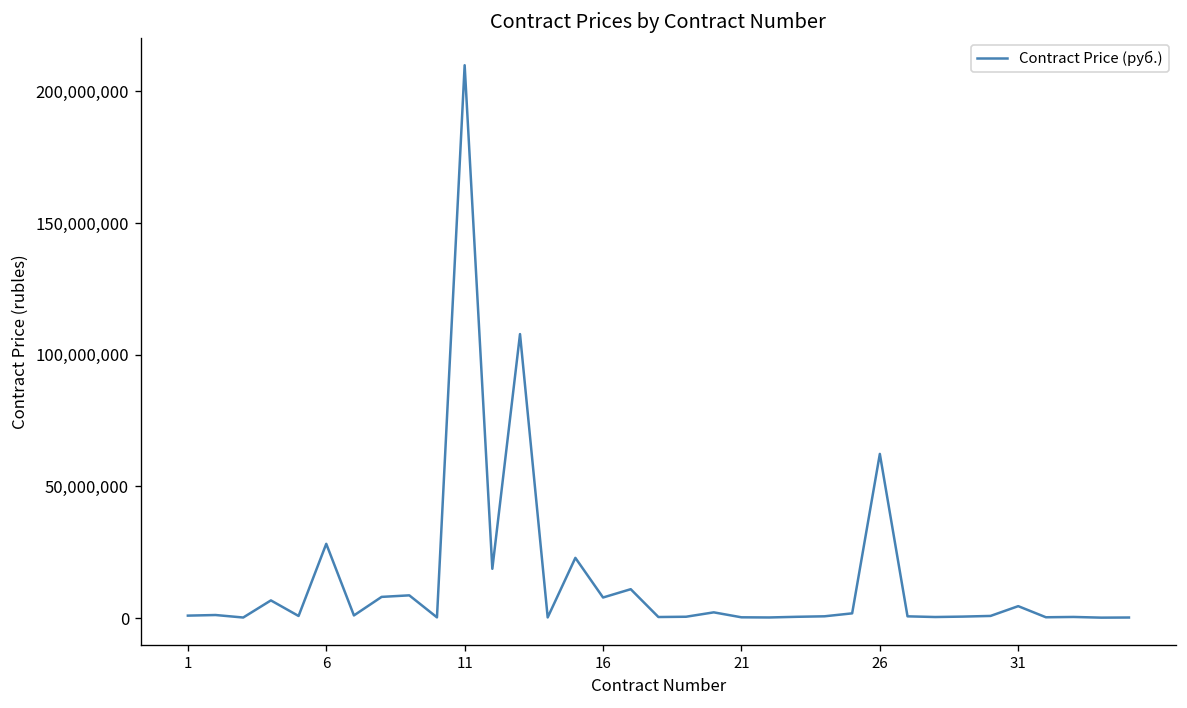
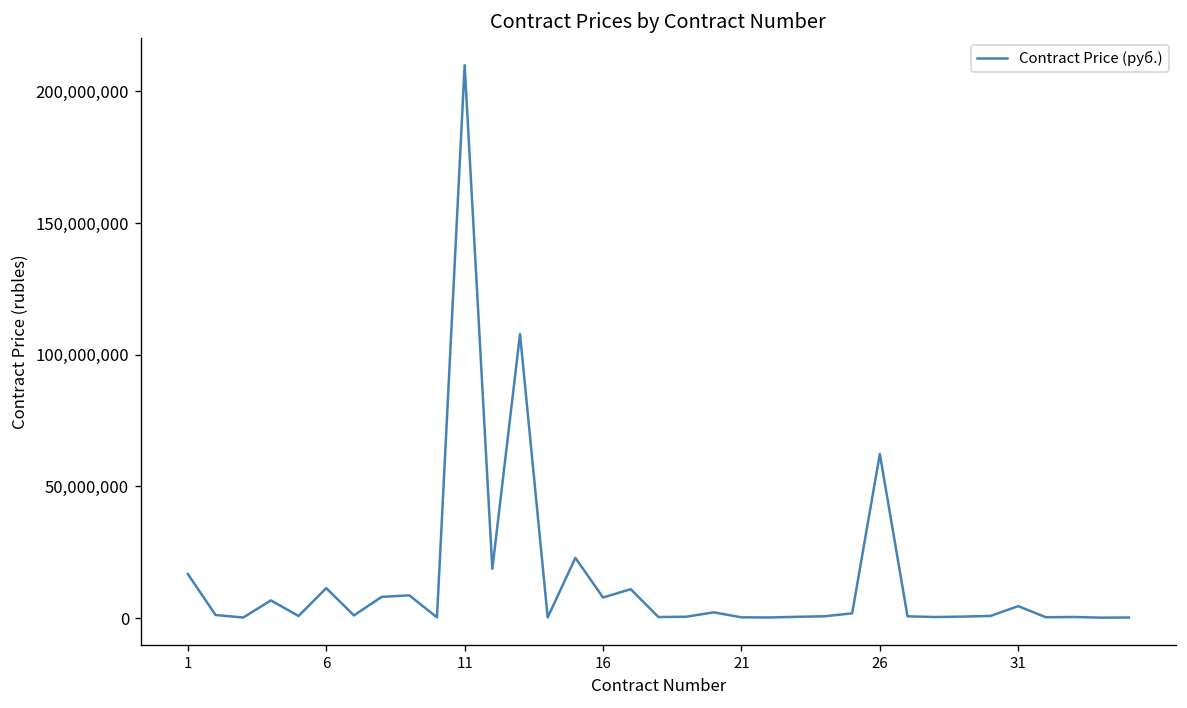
1: 1,000,000 -> 17,000,000
6: 28,000,000 -> 11,000,000
